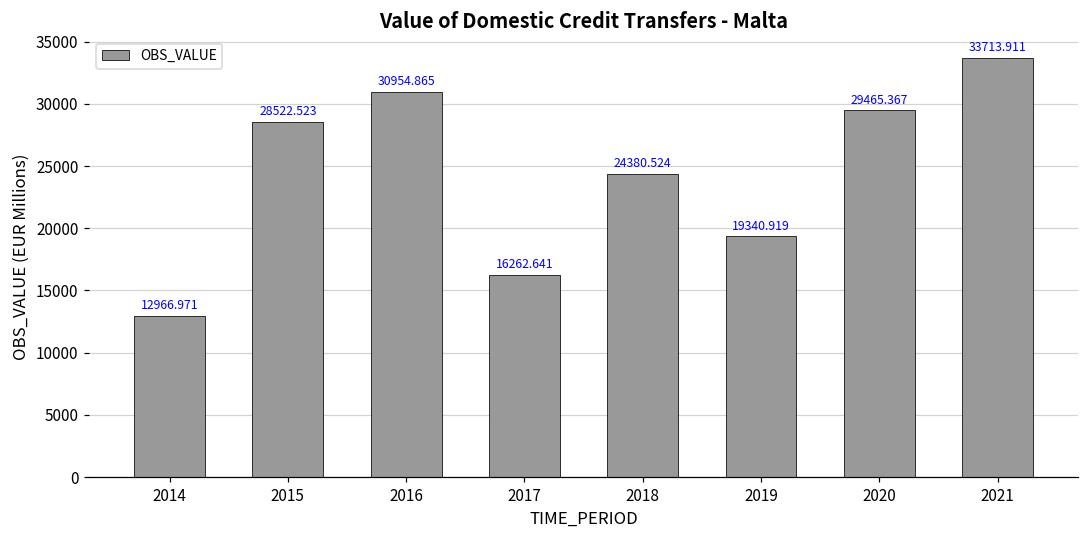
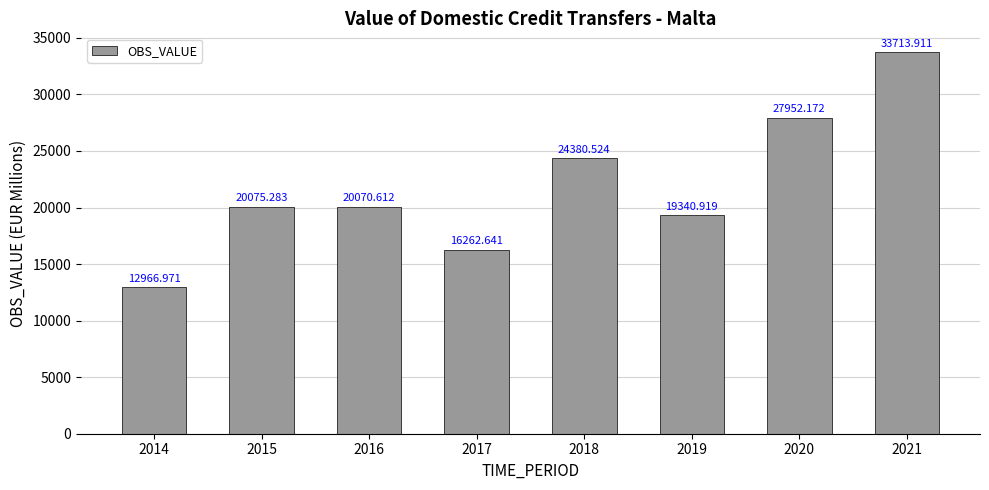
2015: 28522.523 -> 20075.283
2016: 30954.865 -> 20070.612
2020: 29465.367 -> 27952.172
